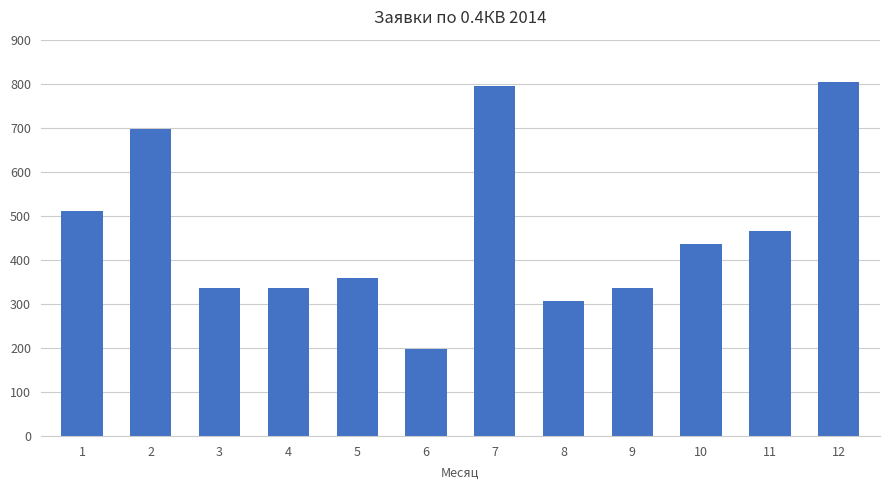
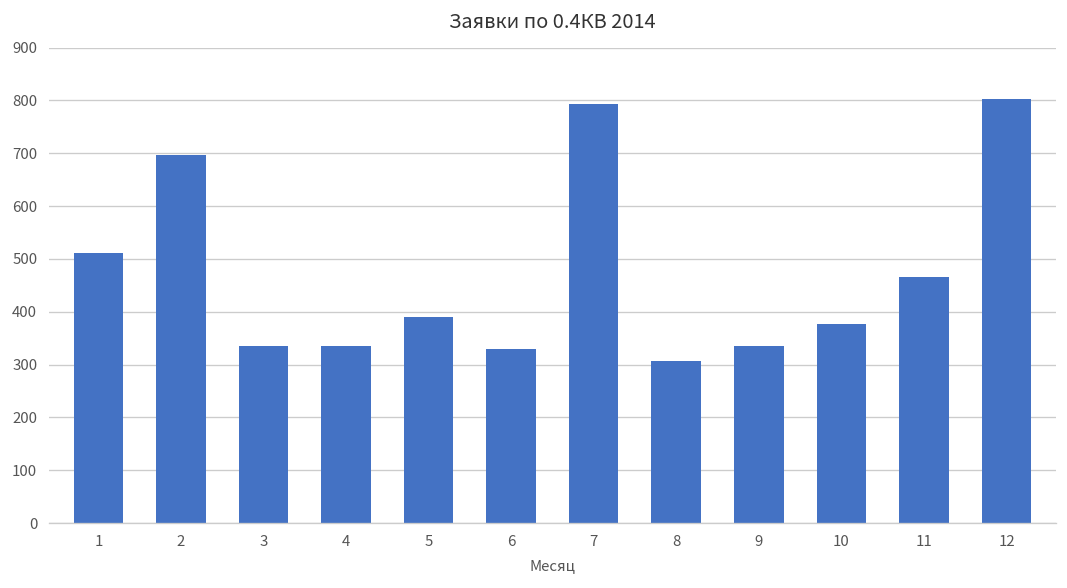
5: 360 -> 390
6: 200 -> 330
10: 440 -> 380
